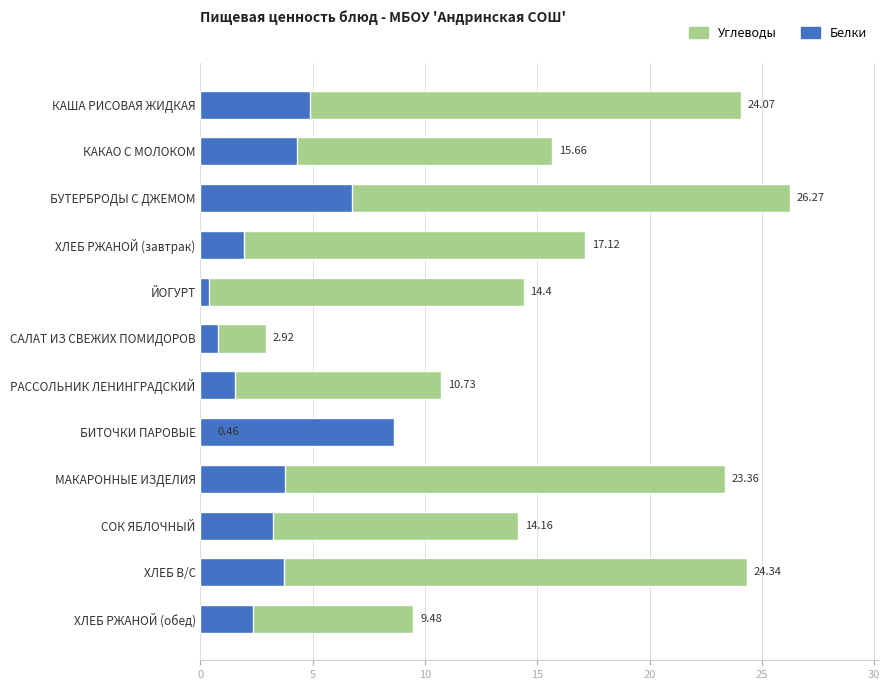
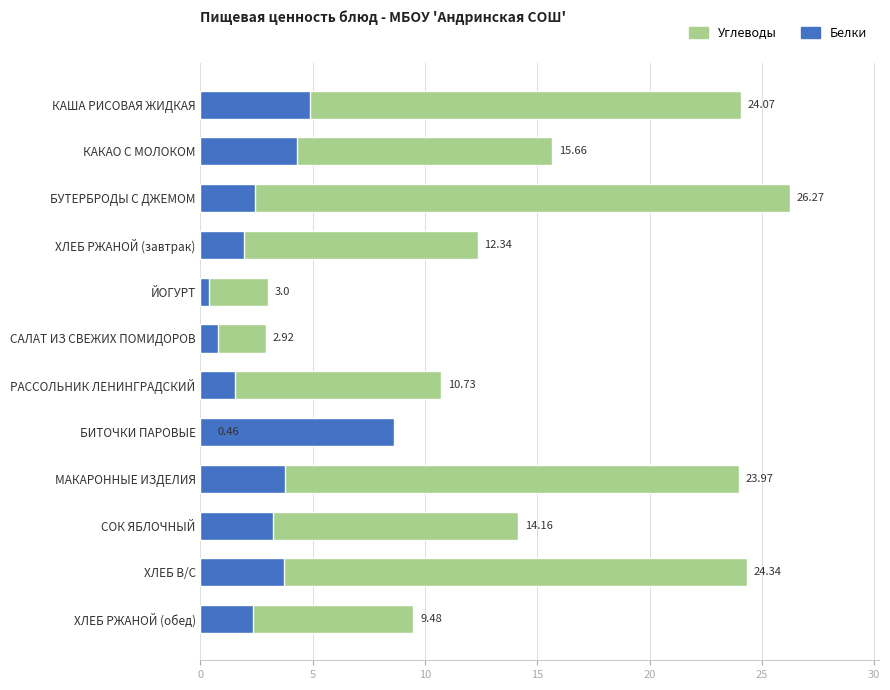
Белки, БУТЕРБРОДЫ С ДЖЕМОМ: 6.8 -> 2.4
Углеводы, ХЛЕБ РЖАНОЙ (завтрак): 17.12 -> 12.34
Углеводы, ЙОГУРТ: 14.4 -> 3.0
Углеводы, МАКАРОННЫЕ ИЗДЕЛИЯ: 23.36 -> 23.97
